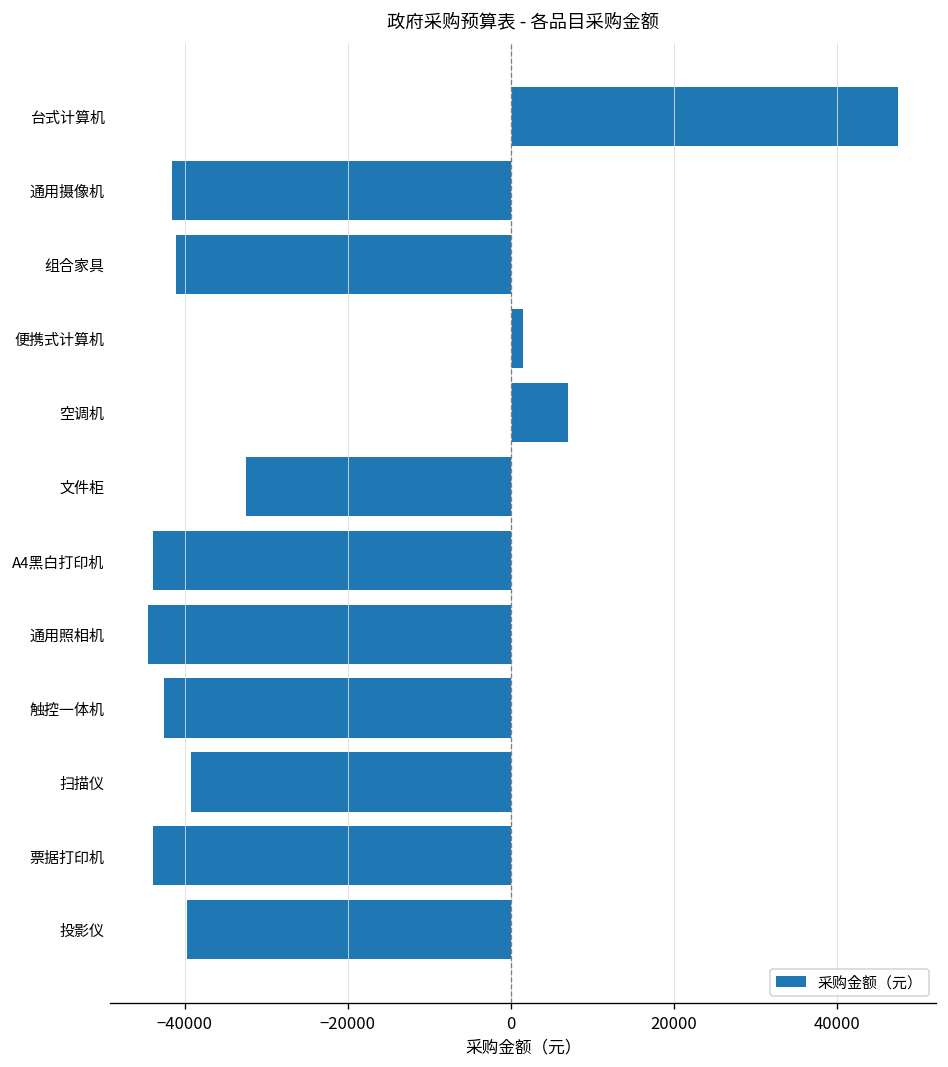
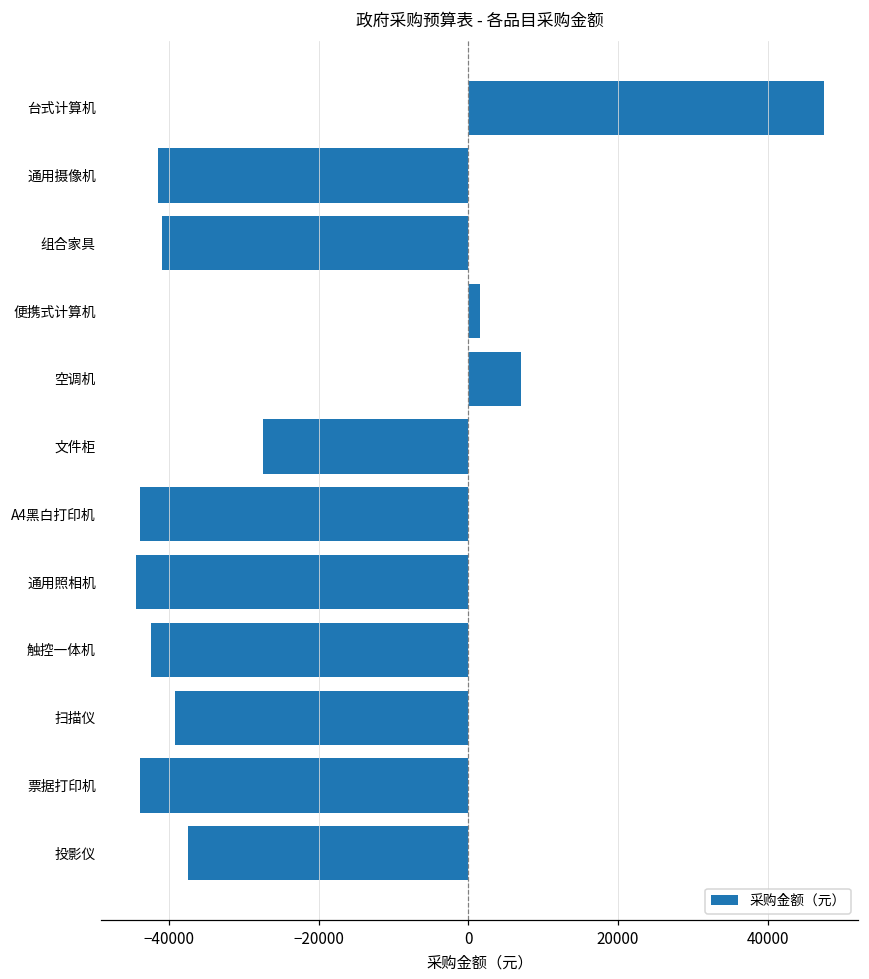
文件柜: -33000 -> -28000
投影仪: -40000 -> -38000
